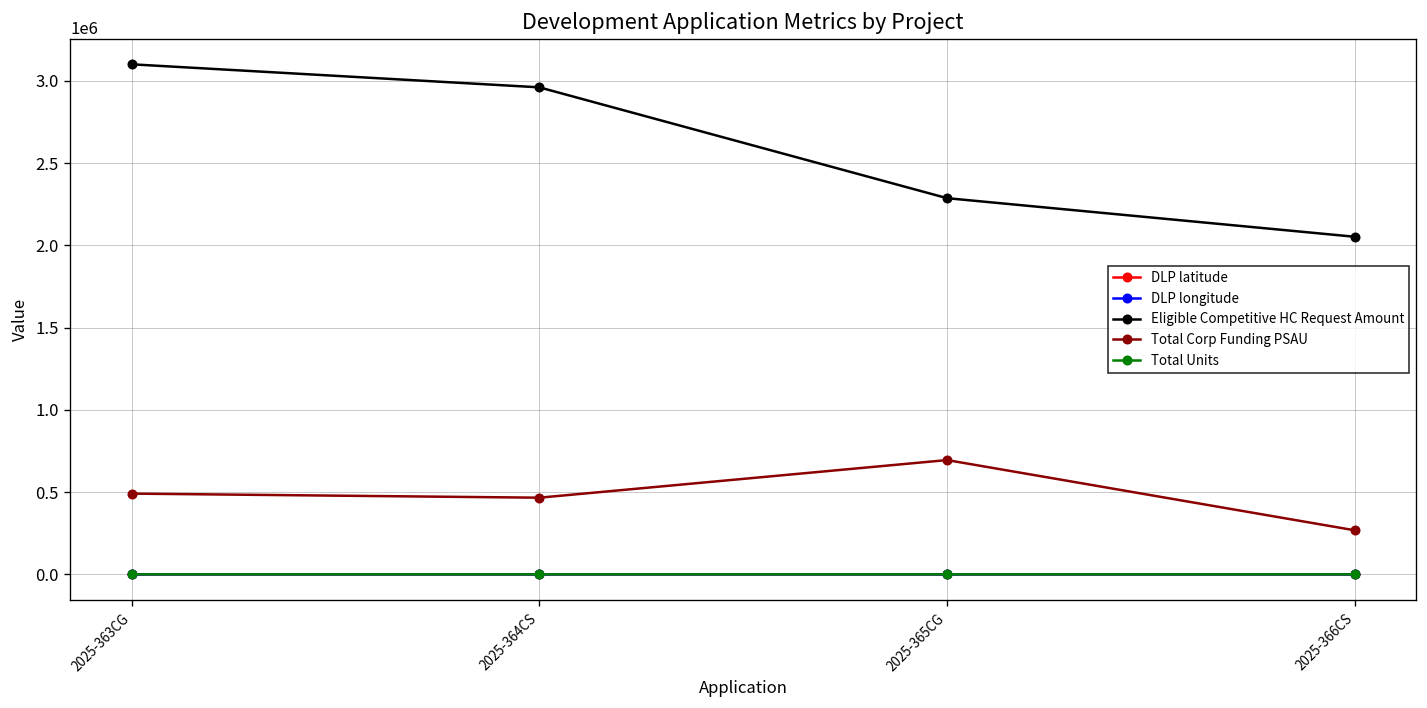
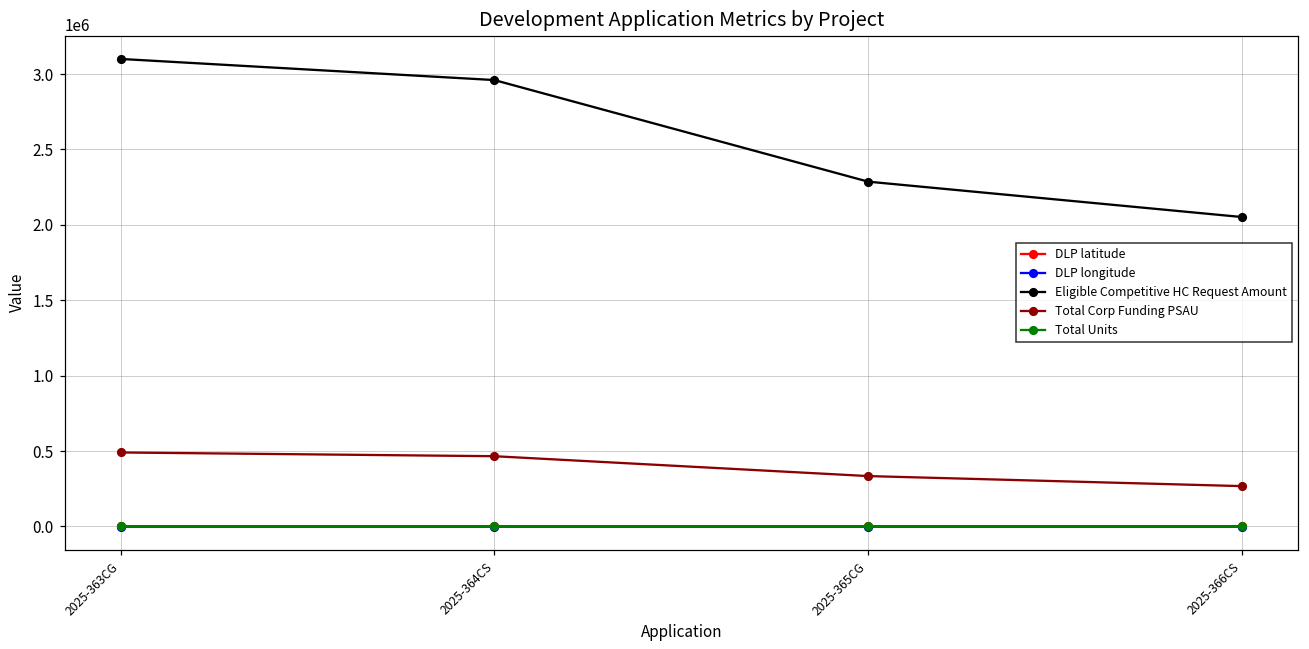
Total Corp Funding PSAU, 2025-365CG: 690000 -> 330000
